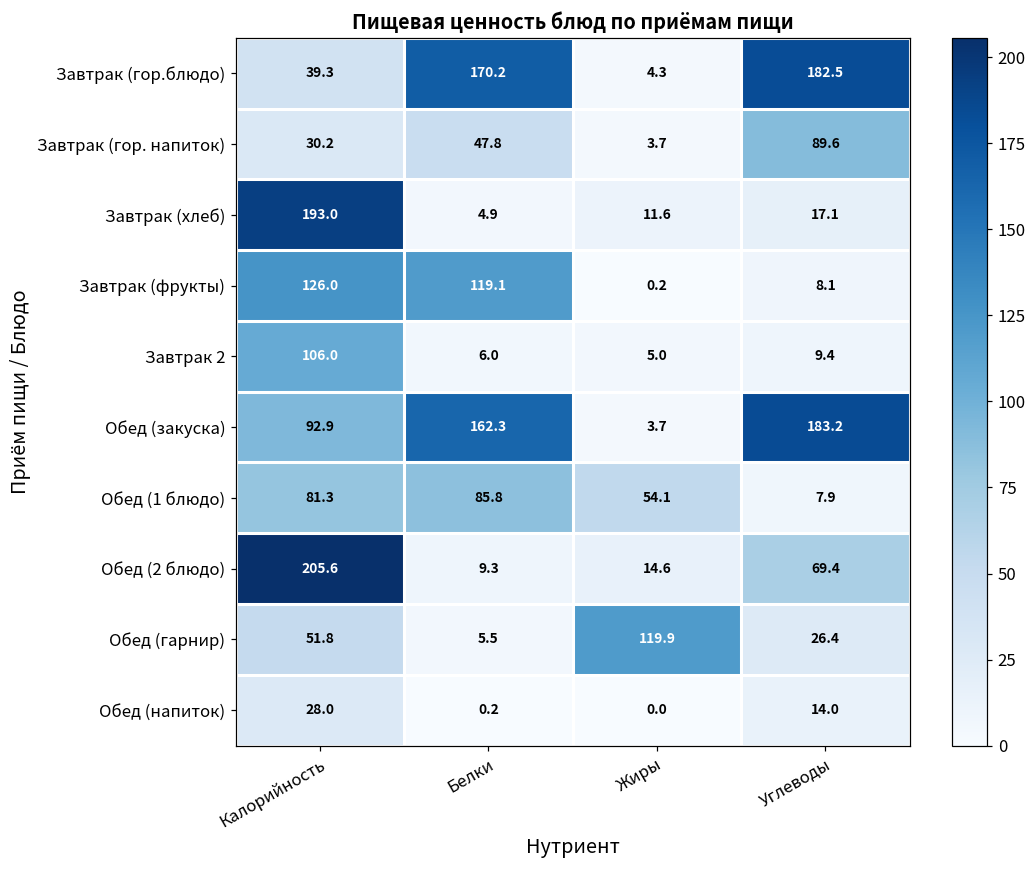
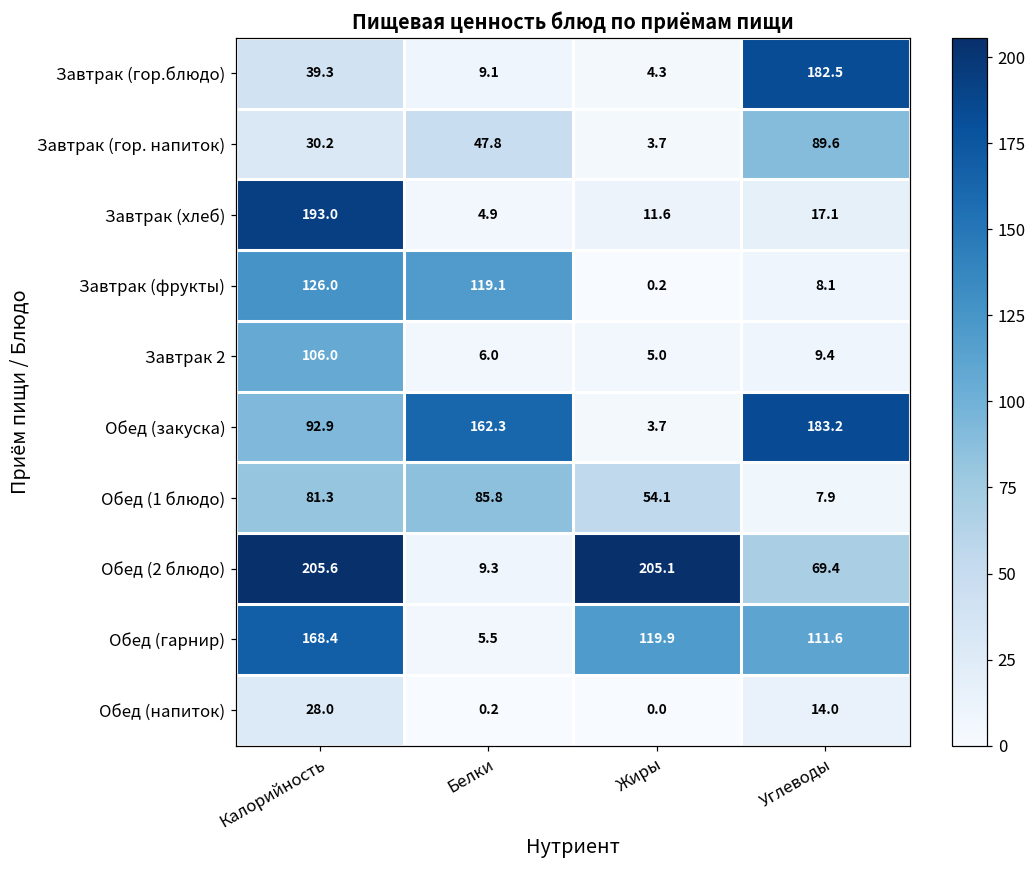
Завтрак (гор.блюдо), Белки: 170.2 -> 9.1
Обед (2 блюдо), Жиры: 14.6 -> 205.1
Обед (гарнир), Калорийность: 51.8 -> 168.4
Обед (гарнир), Углеводы: 26.4 -> 111.6
